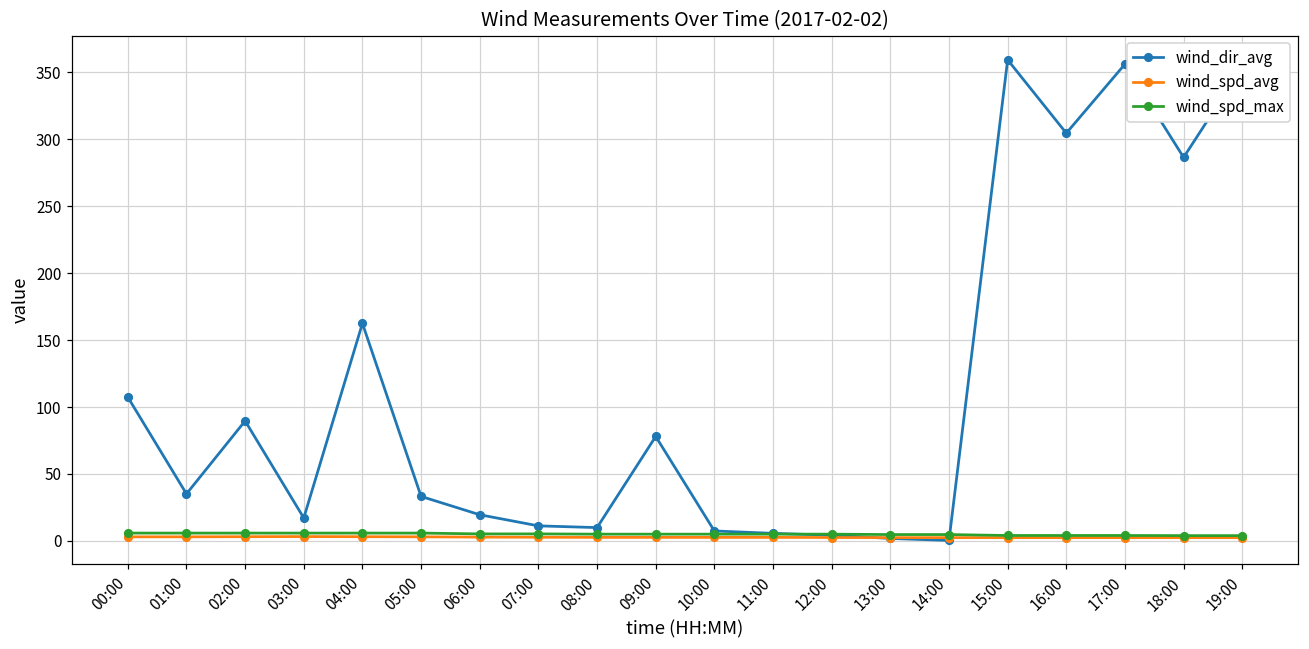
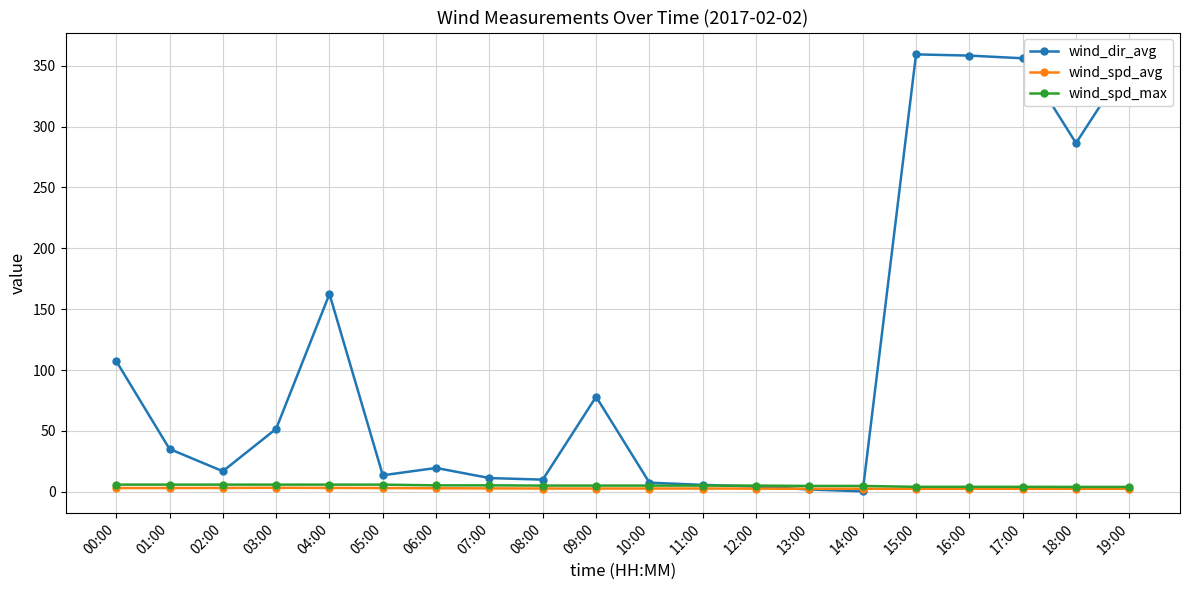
wind_dir_avg, 02:00: 90 -> 17
wind_dir_avg, 03:00: 17 -> 52
wind_dir_avg, 05:00: 33 -> 14
wind_dir_avg, 16:00: 305 -> 358
